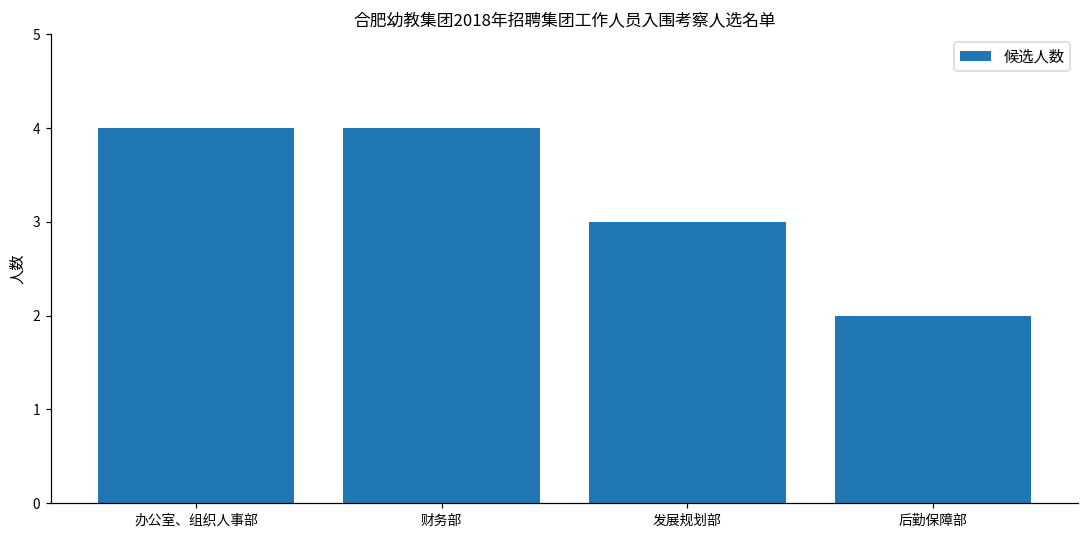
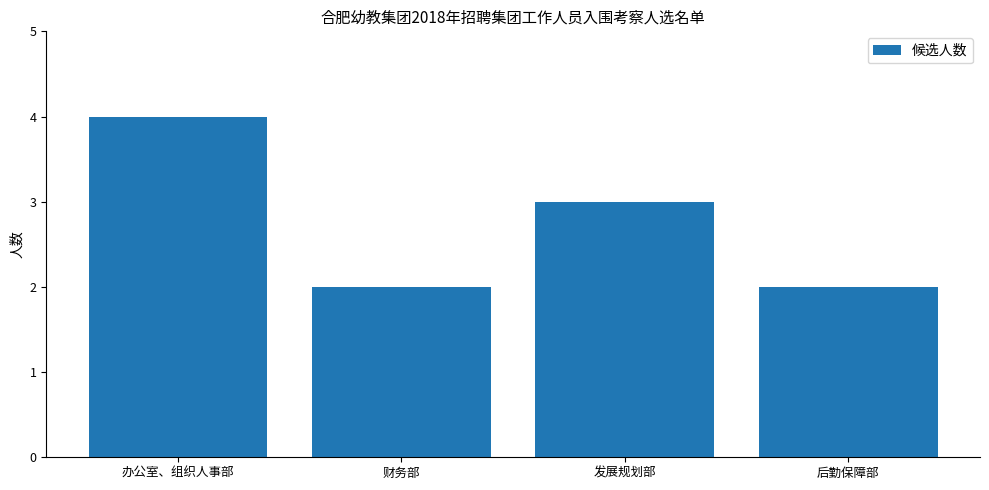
财务部: 4 -> 2
